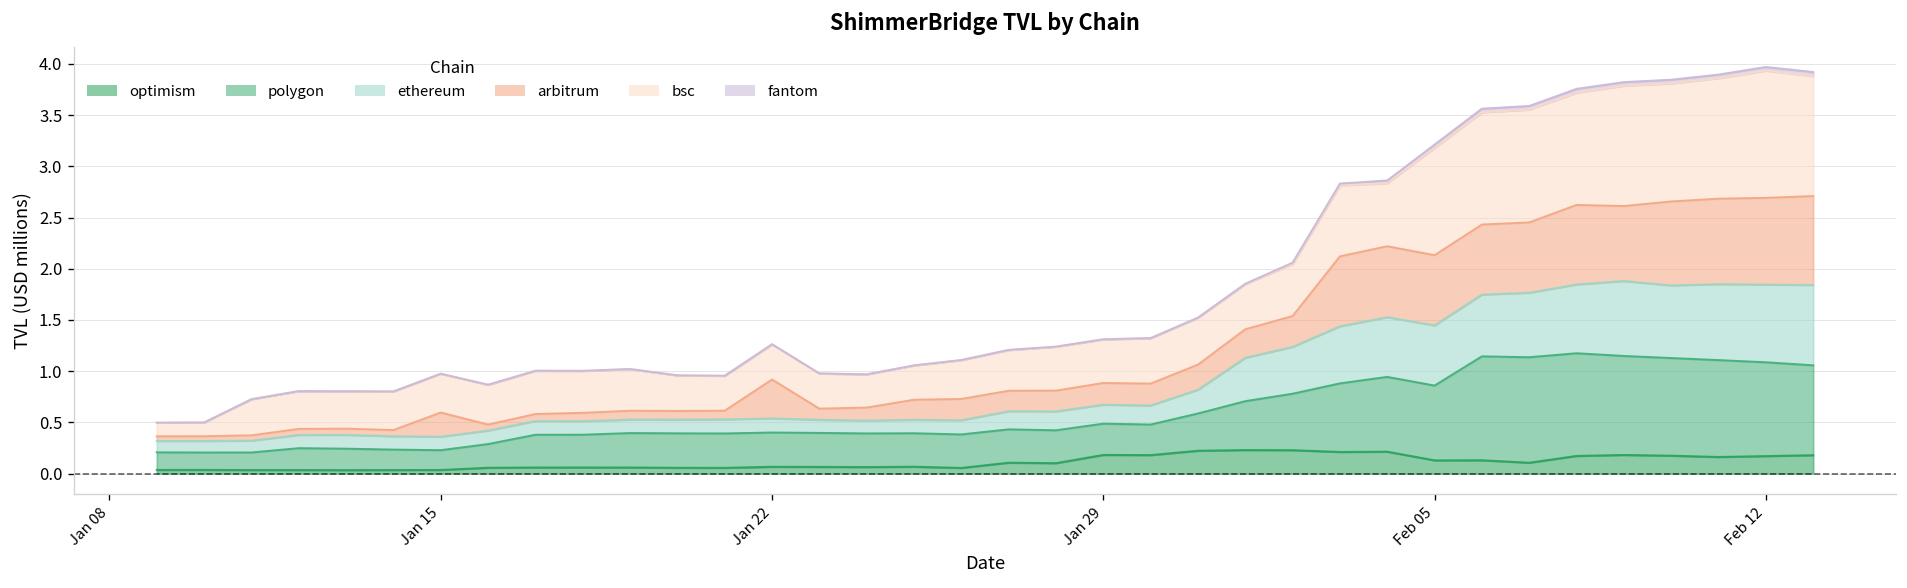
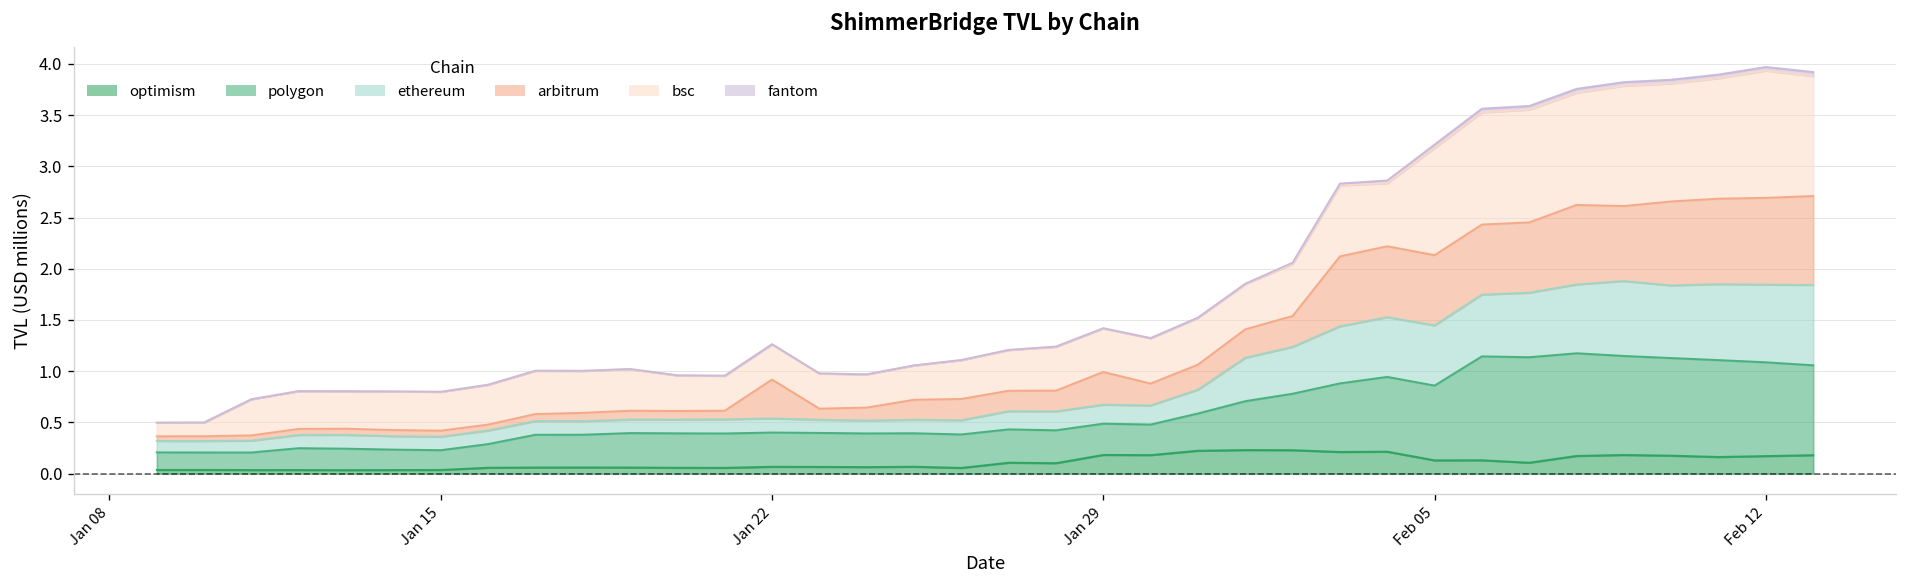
arbitrum, Jan 15: 0.2 -> 0.1
arbitrum, Jan 29: 0.2 -> 0.3
